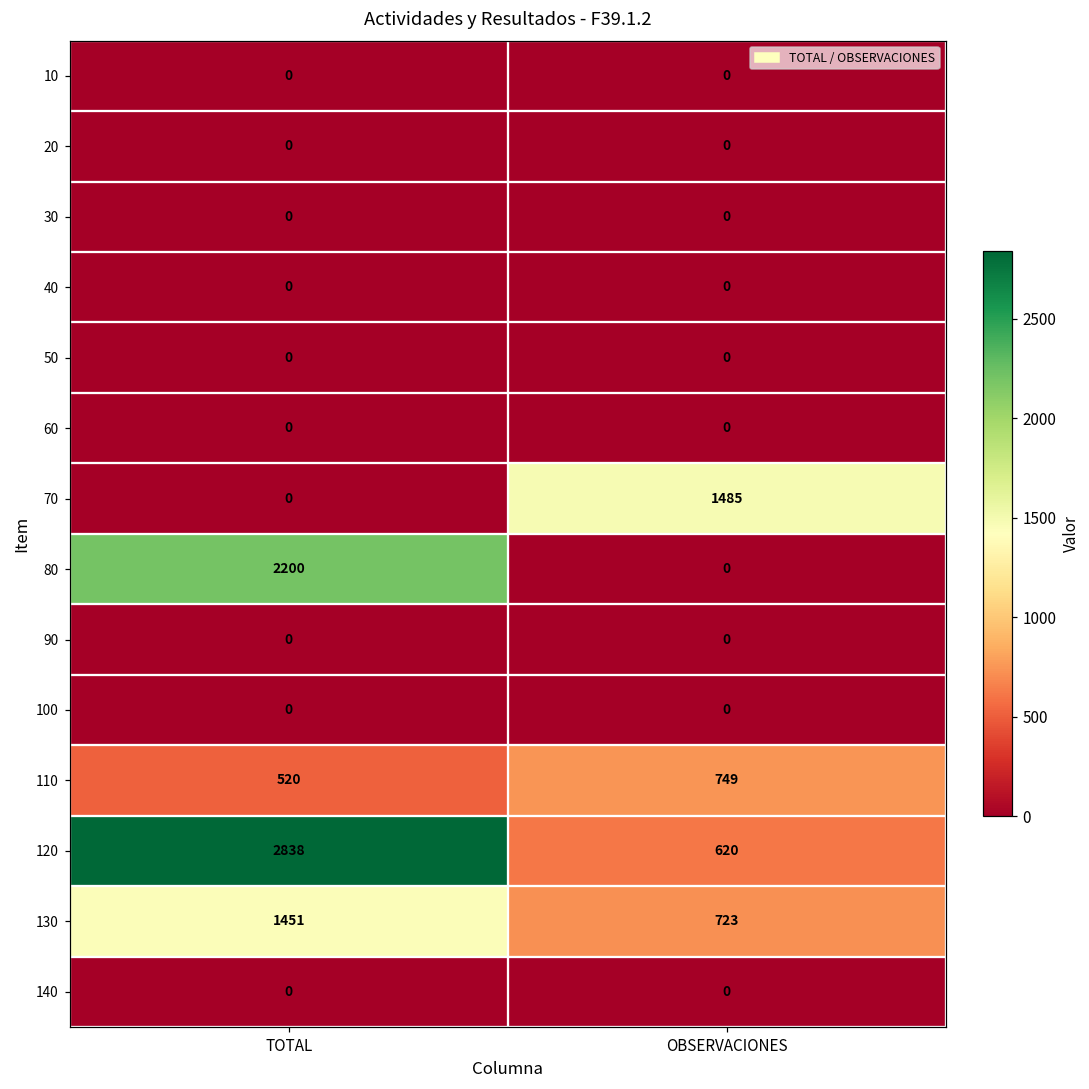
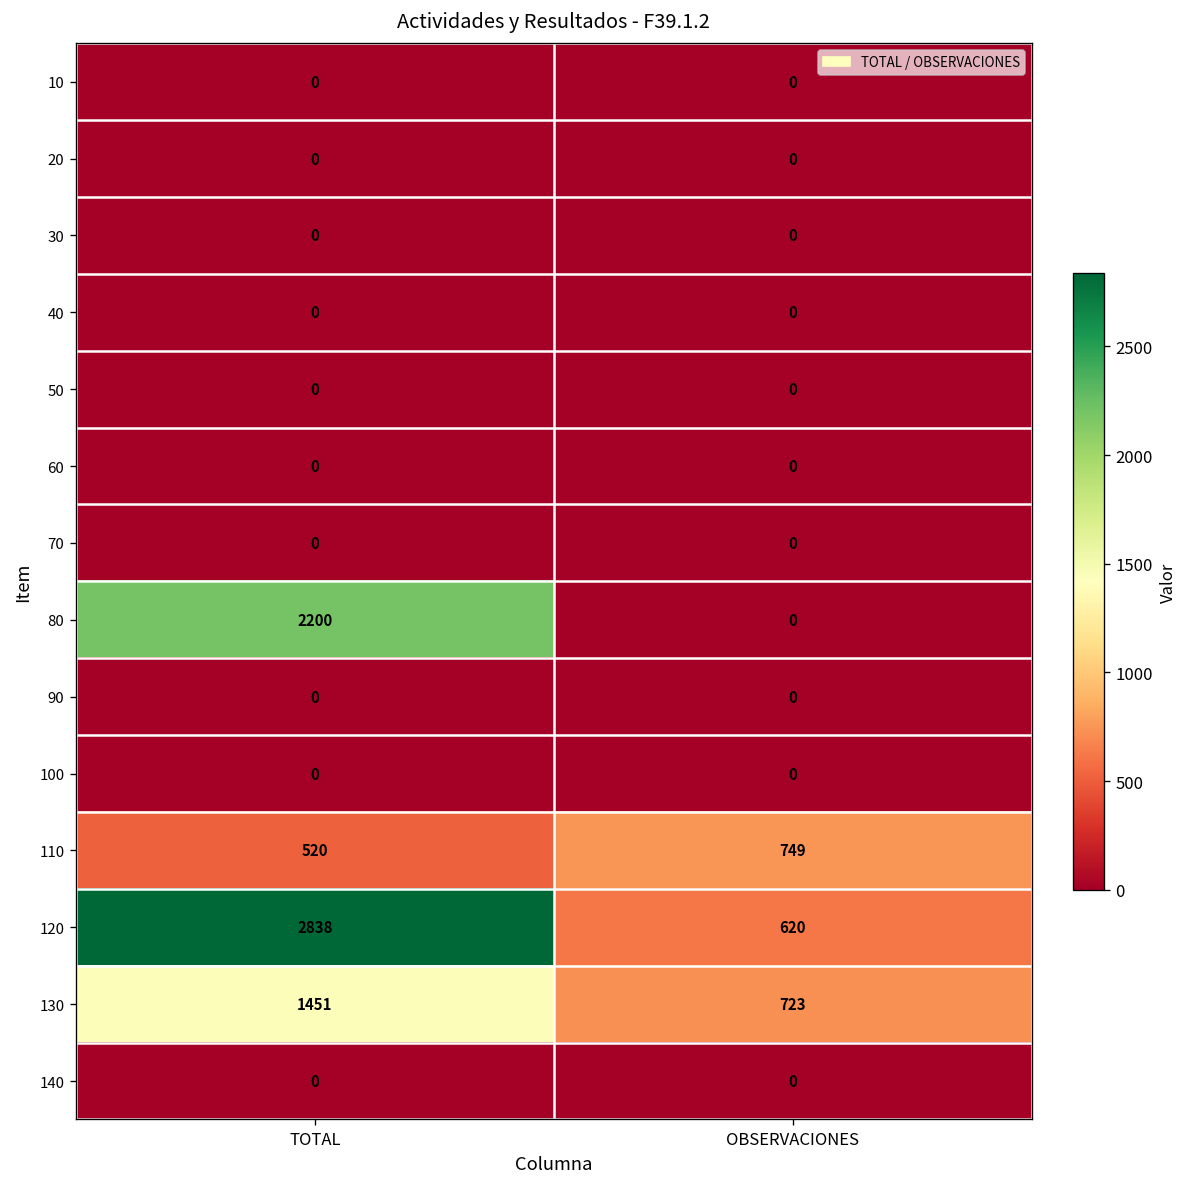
70, OBSERVACIONES: 1485 -> 0
